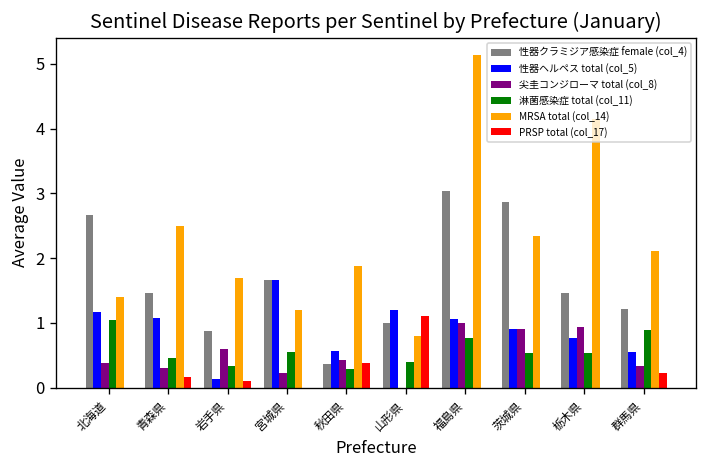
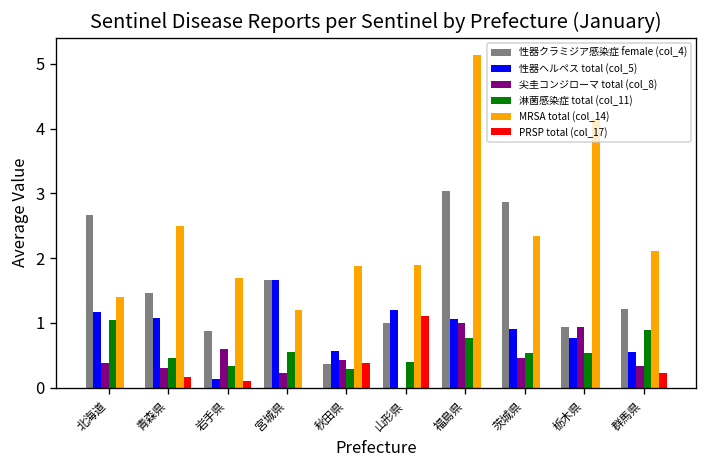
MRSA total (col_14), 山形県: 0.8 -> 1.9
尖圭コンジローマ total (col_8), 茨城県: 0.9 -> 0.5
性器クラミジア感染症 female (col_4), 栃木県: 1.5 -> 0.9
